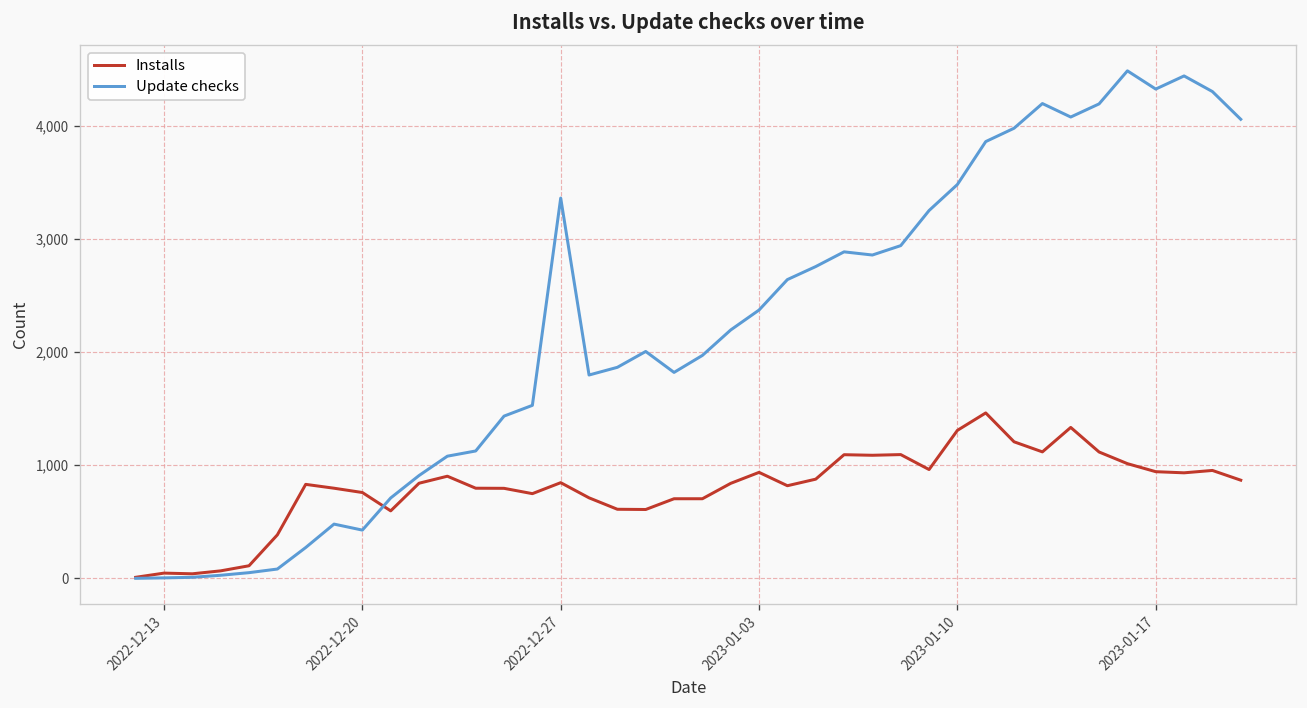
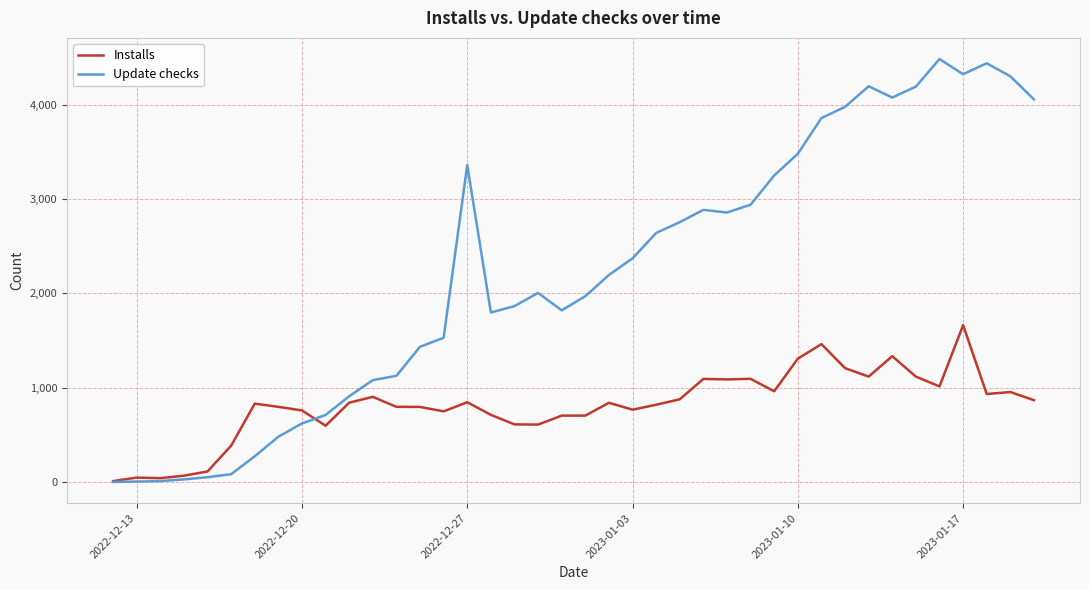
Update checks, 2022-12-20: 400 -> 600
Installs, 2023-01-03: 900 -> 800
Installs, 2023-01-17: 900 -> 1,700
